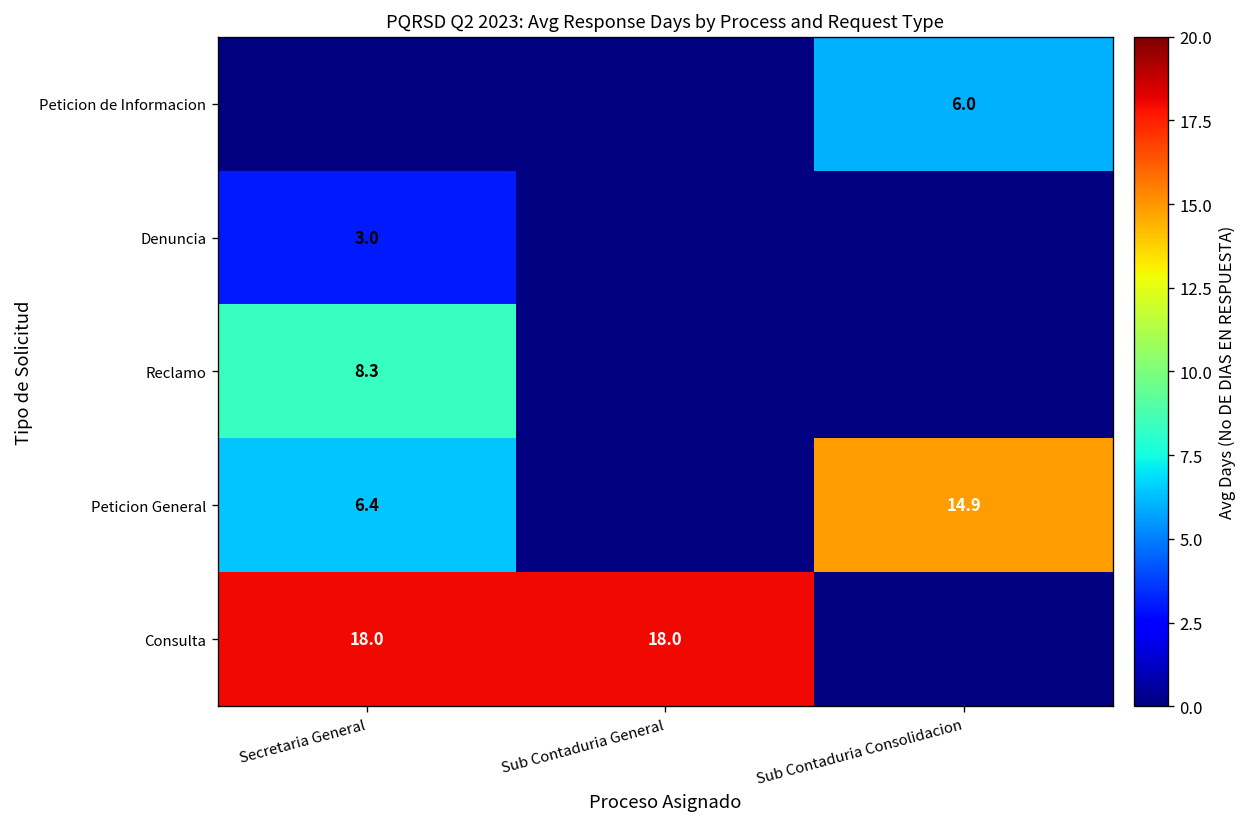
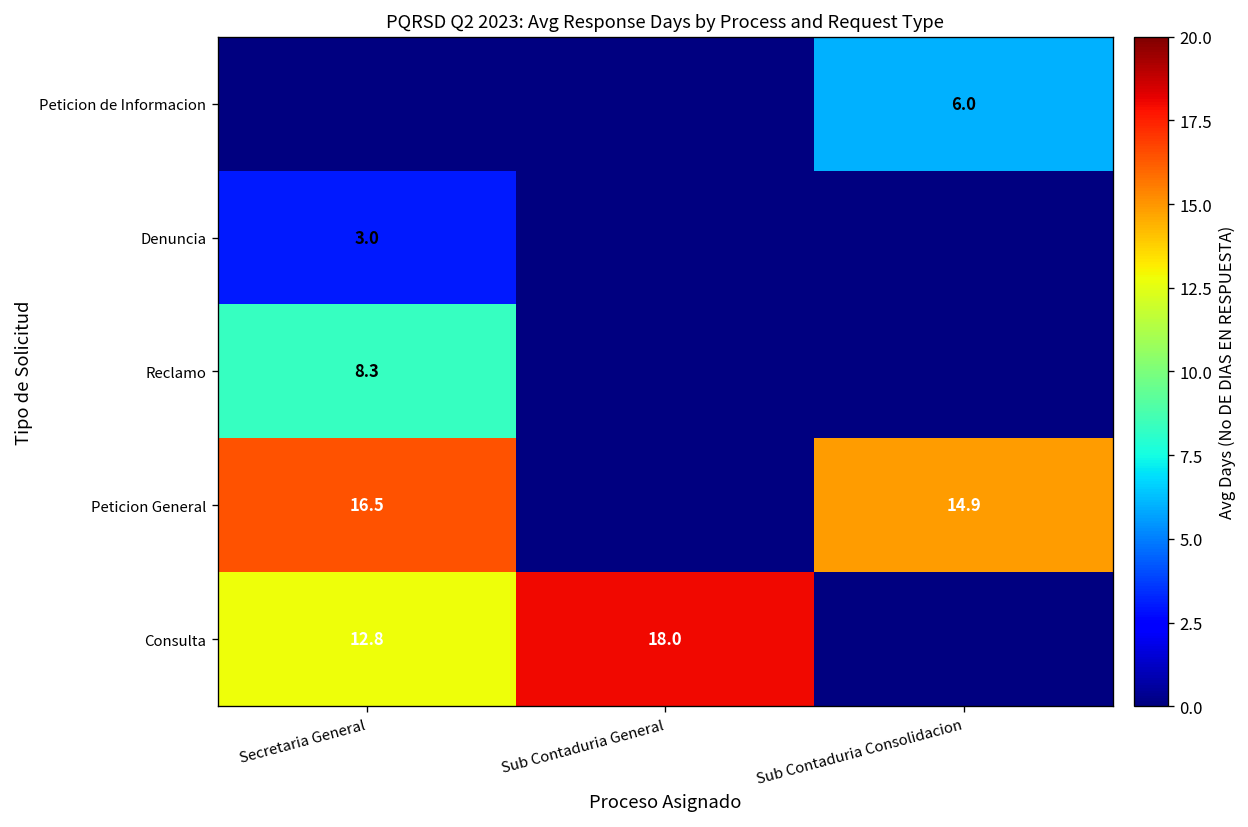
Peticion General, Secretaria General: 6.4 -> 16.5
Consulta, Secretaria General: 18.0 -> 12.8
